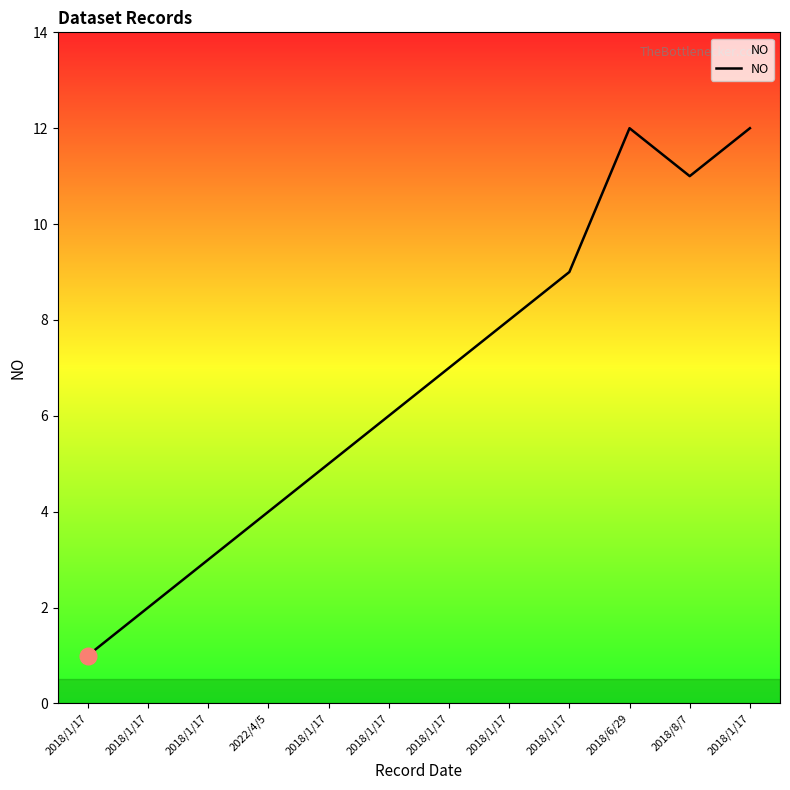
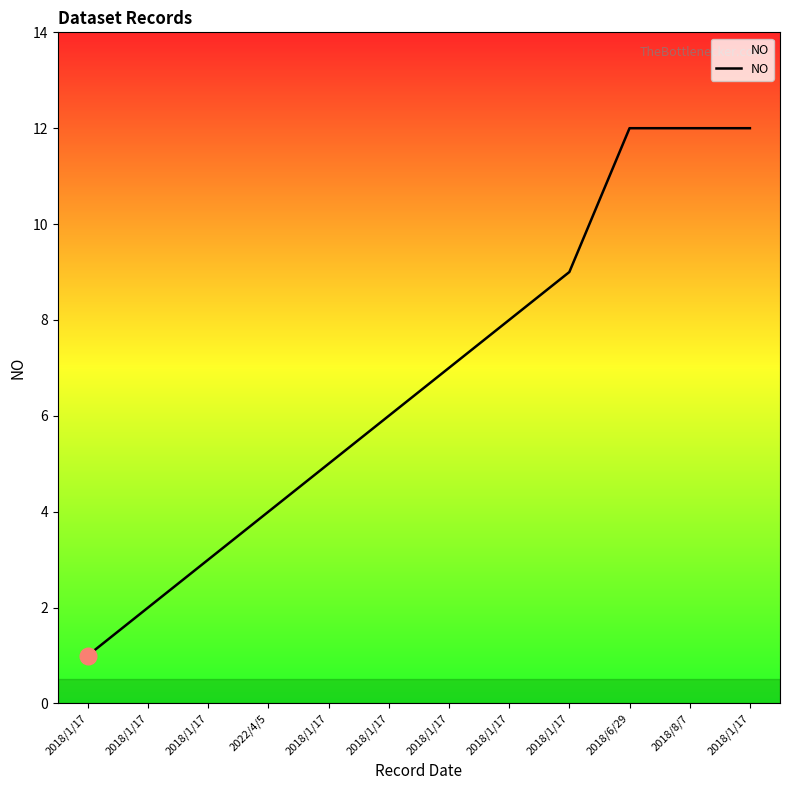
NO, 2018/8/7: 11 -> 12
